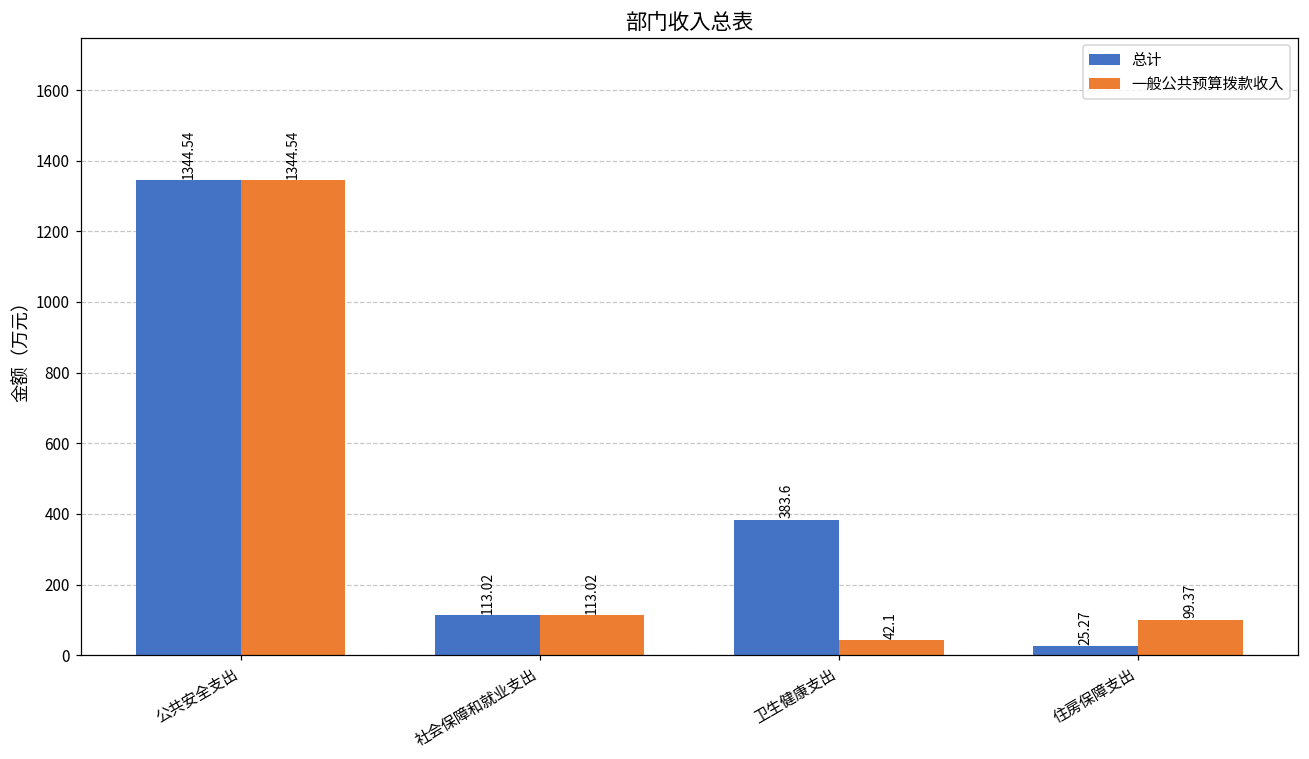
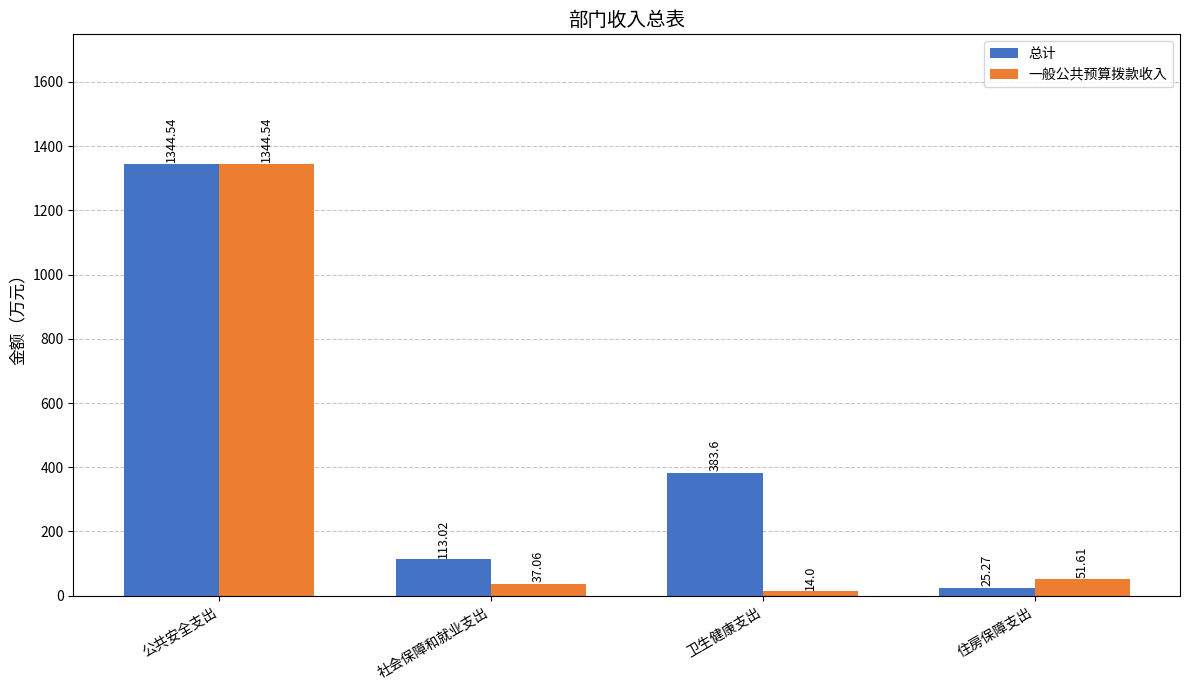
一般公共预算拨款收入, 社会保障和就业支出: 113.02 -> 37.06
一般公共预算拨款收入, 卫生健康支出: 42.1 -> 14.0
一般公共预算拨款收入, 住房保障支出: 99.37 -> 51.61
